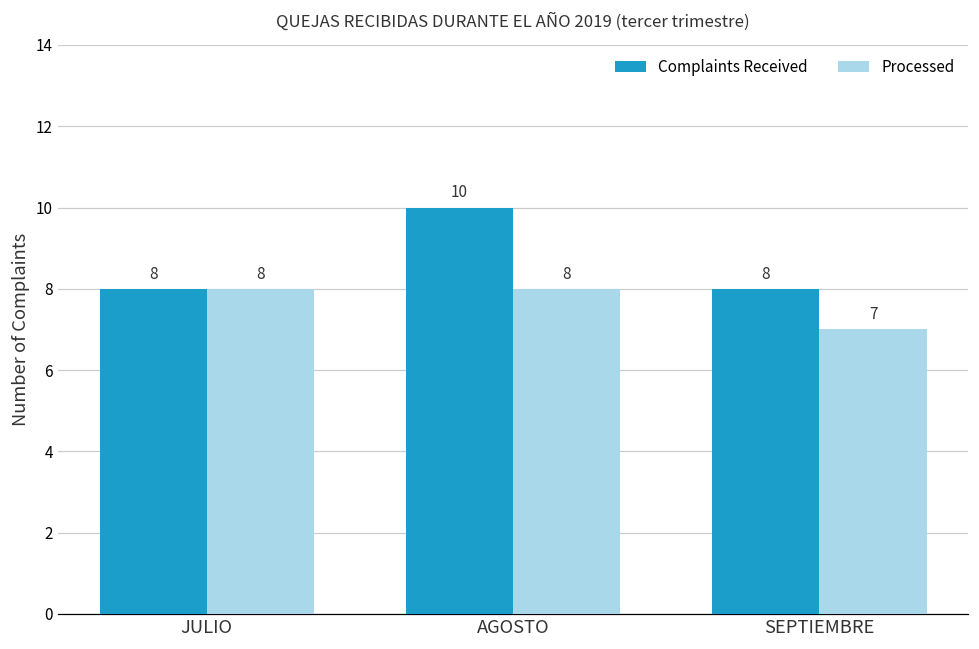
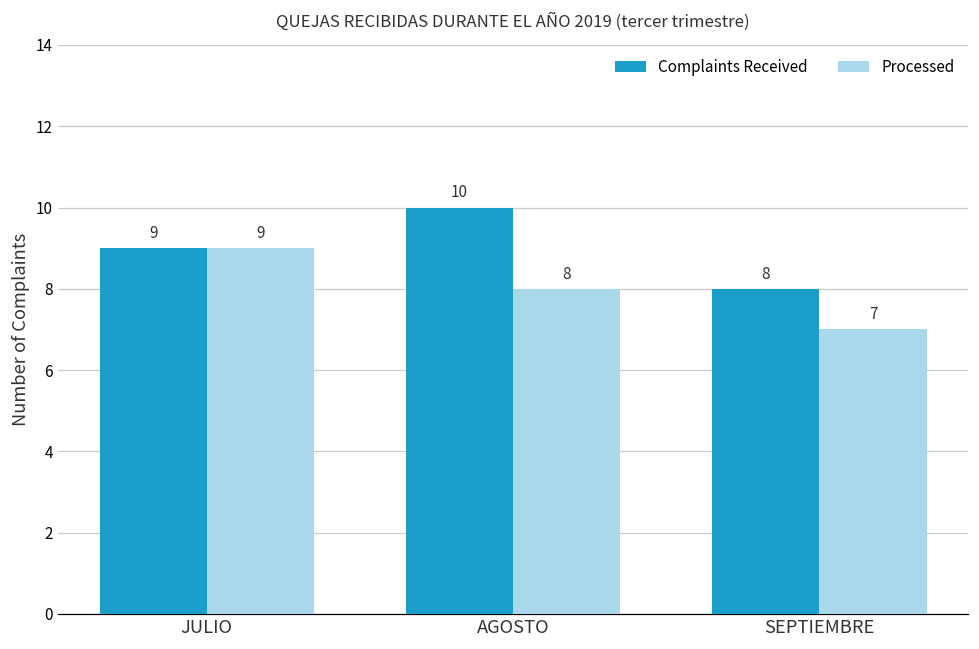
Complaints Received, JULIO: 8 -> 9
Processed, JULIO: 8 -> 9
